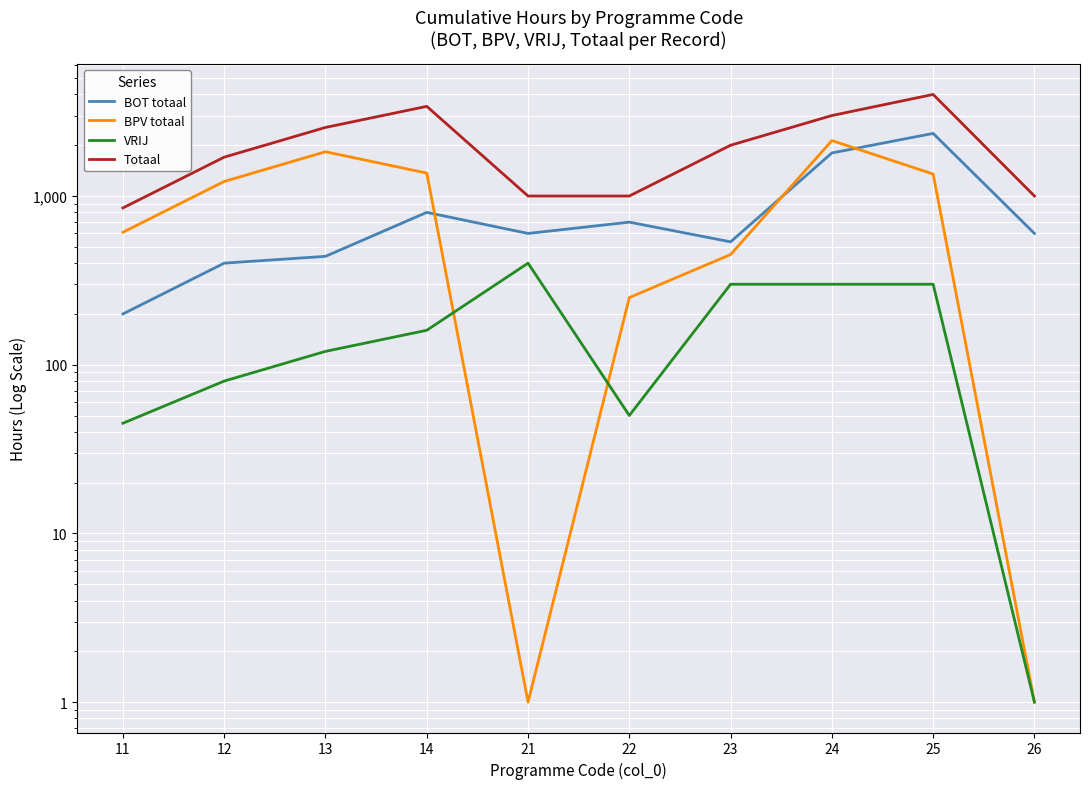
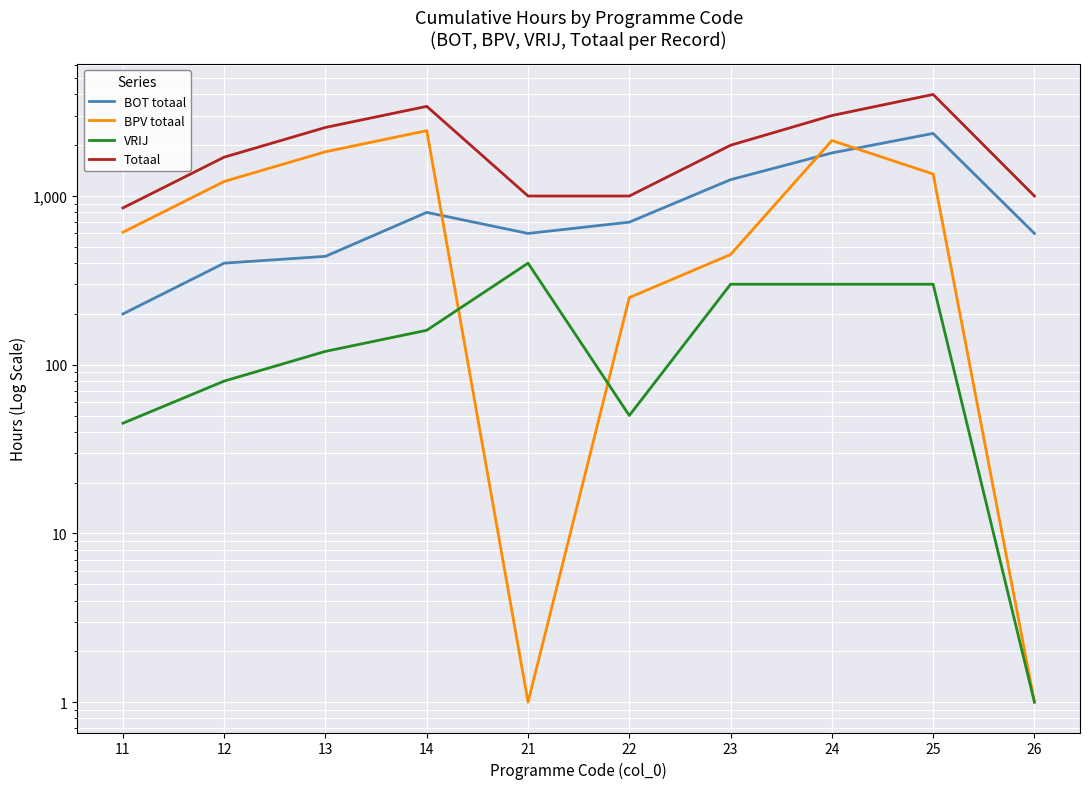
BPV totaal, 14: 1,400 -> 2,400
BOT totaal, 23: 540 -> 1,300
